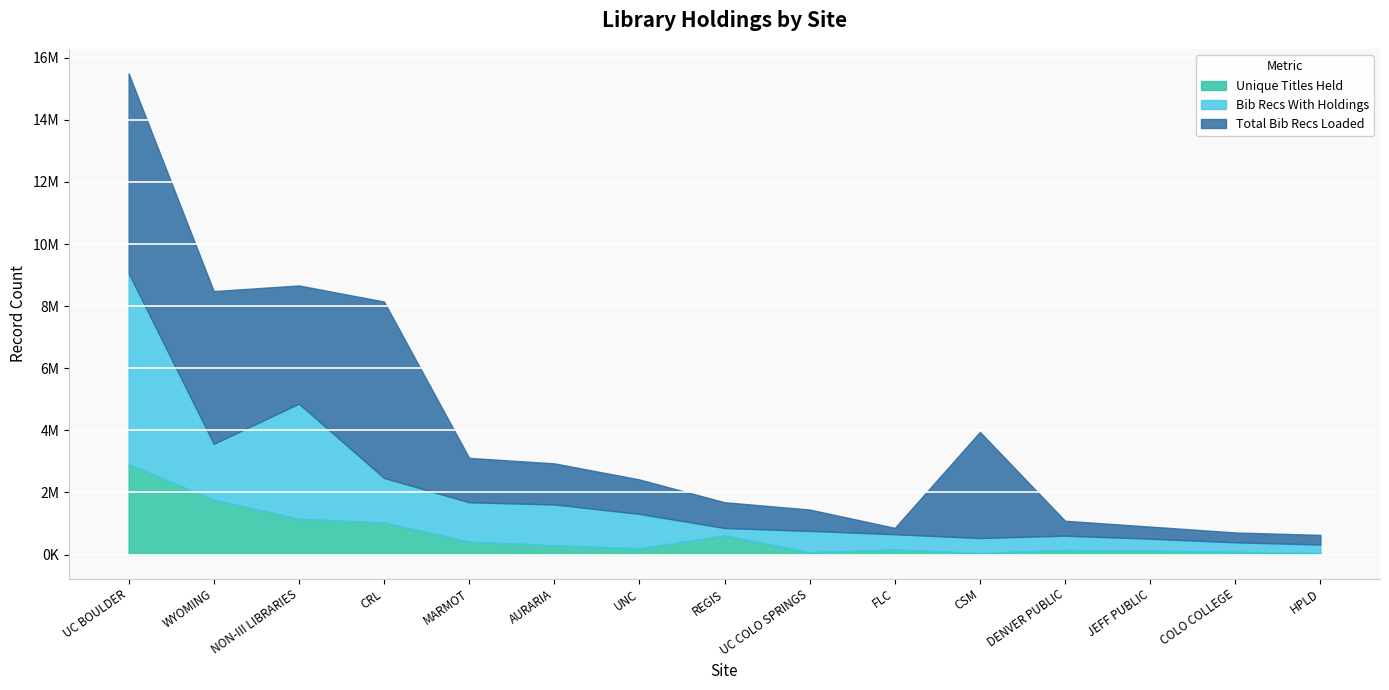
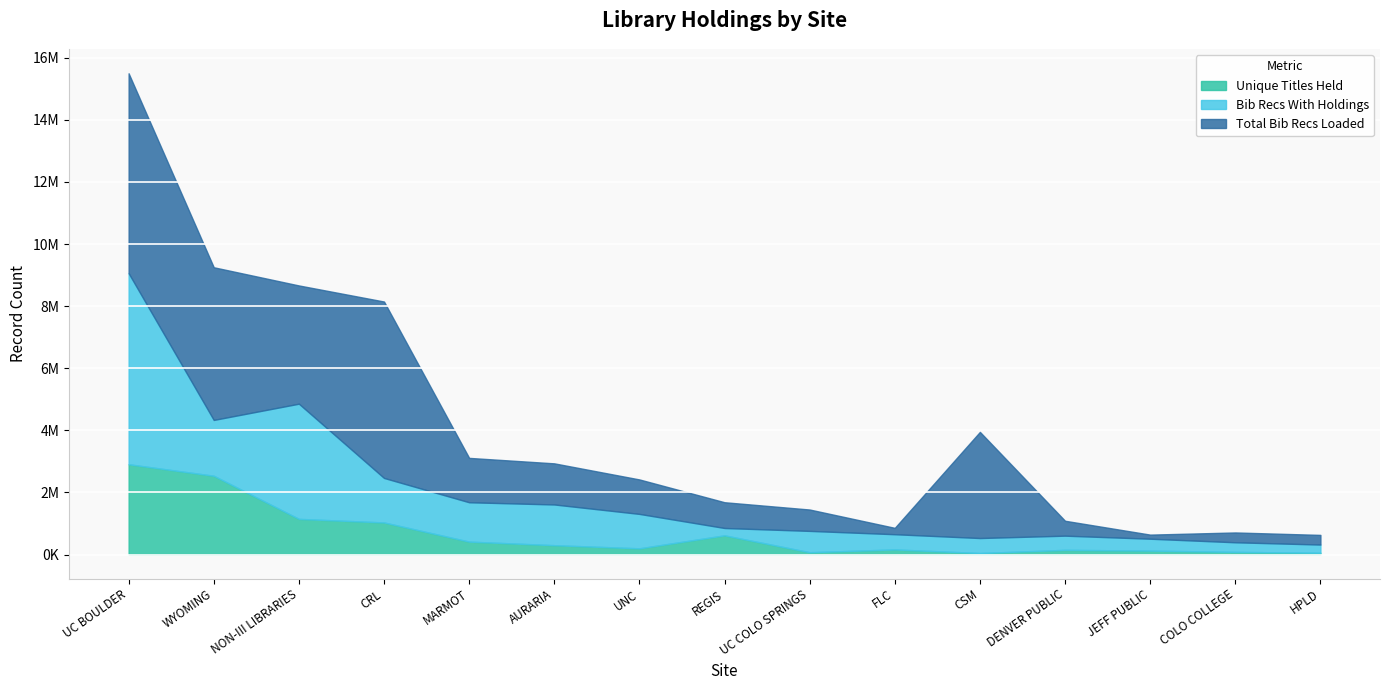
Unique Titles Held, WYOMING: 1800000 -> 2500000
Total Bib Recs Loaded, JEFF PUBLIC: 400000 -> 100000
